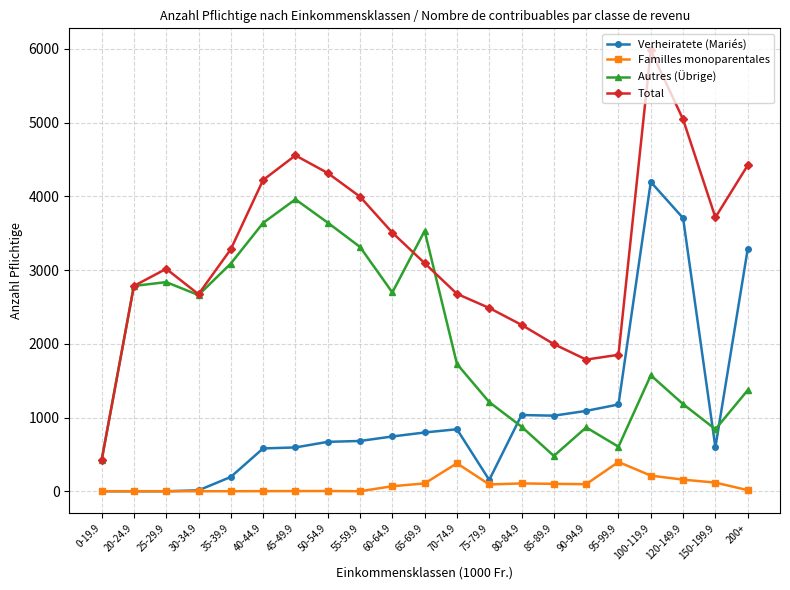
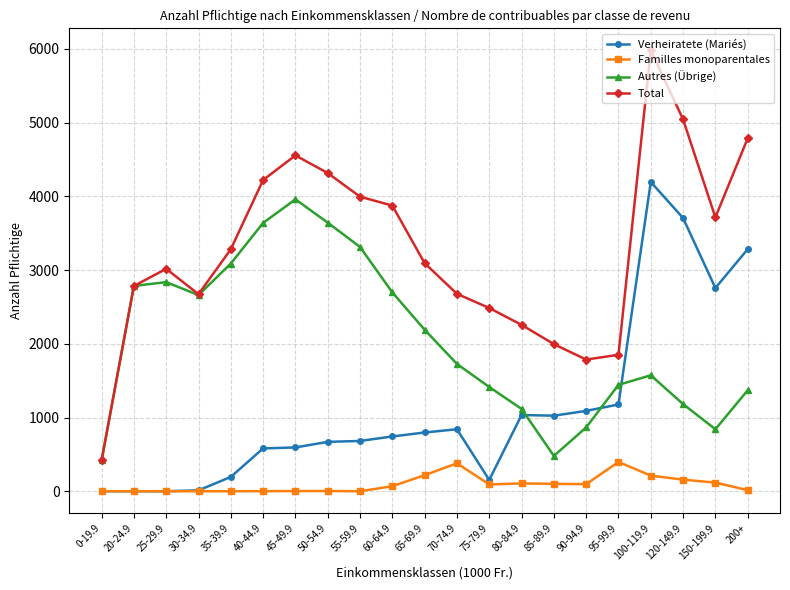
Total, 60-64.9: 3500 -> 3900
Familles monoparentales, 65-69.9: 100 -> 200
Autres (Übrige), 65-69.9: 3500 -> 2200
Autres (Übrige), 75-79.9: 1200 -> 1400
Autres (Übrige), 80-84.9: 900 -> 1100
Autres (Übrige), 95-99.9: 600 -> 1400
Verheiratete (Mariés), 150-199.9: 600 -> 2800
Total, 200+: 4400 -> 4800
